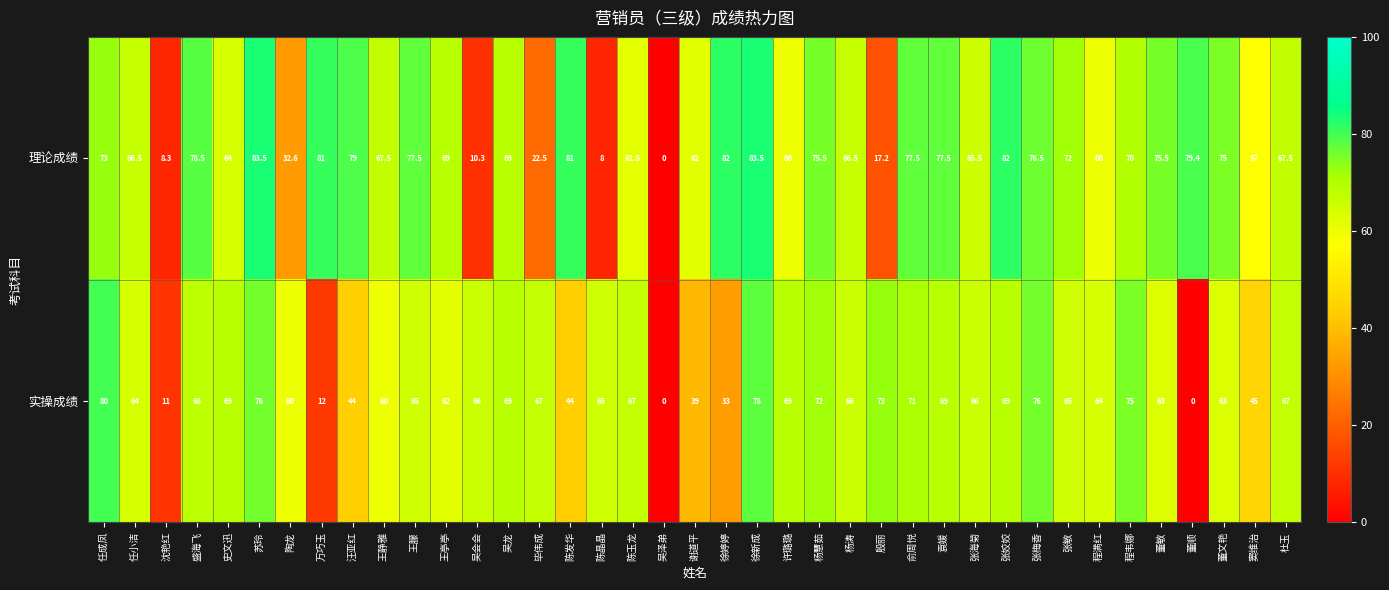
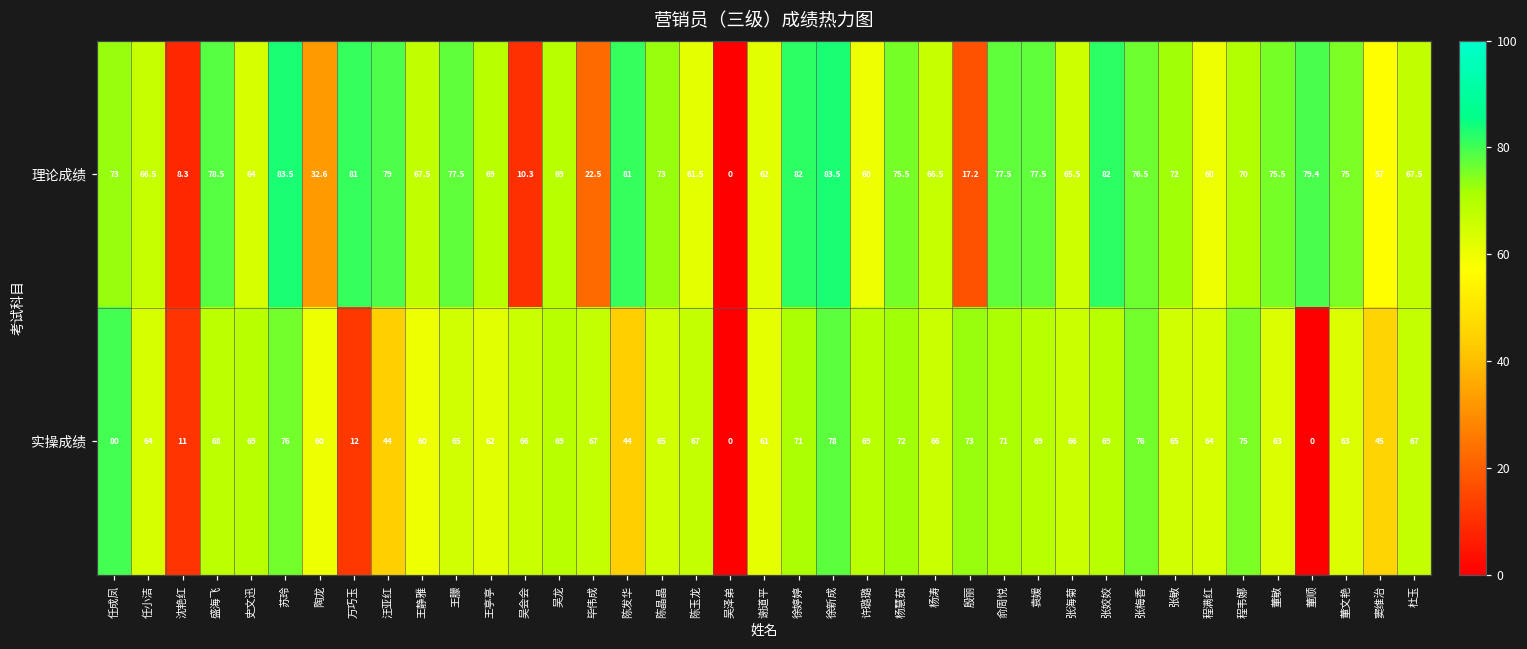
理论成绩, 陈晶晶: 8 -> 73
实操成绩, 谢道平: 39 -> 61
实操成绩, 徐婷婷: 33 -> 71
